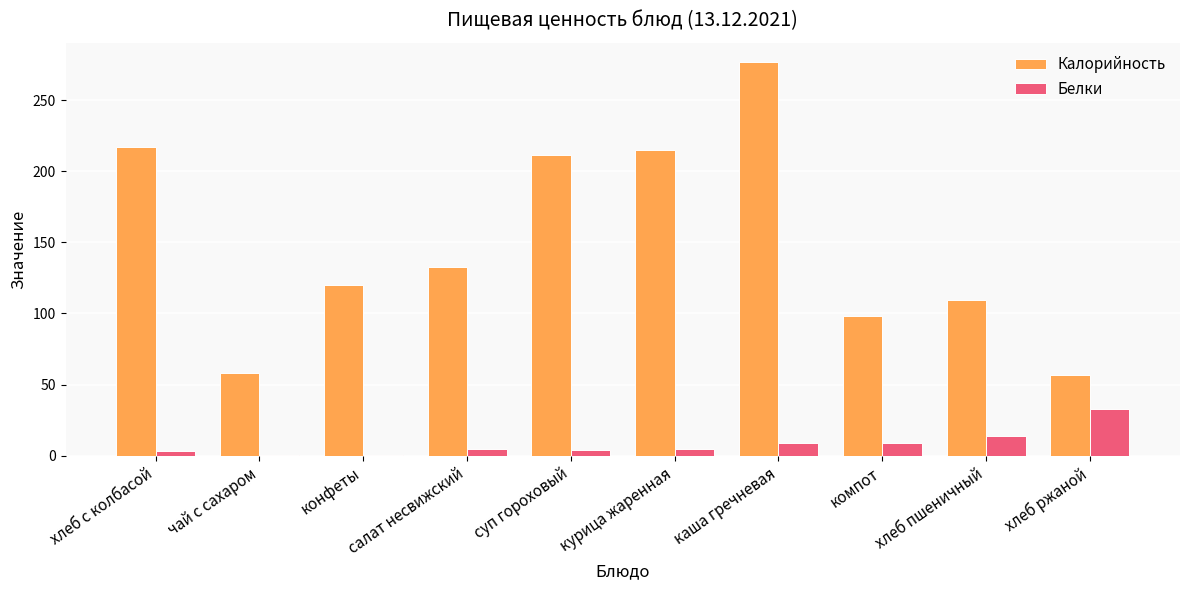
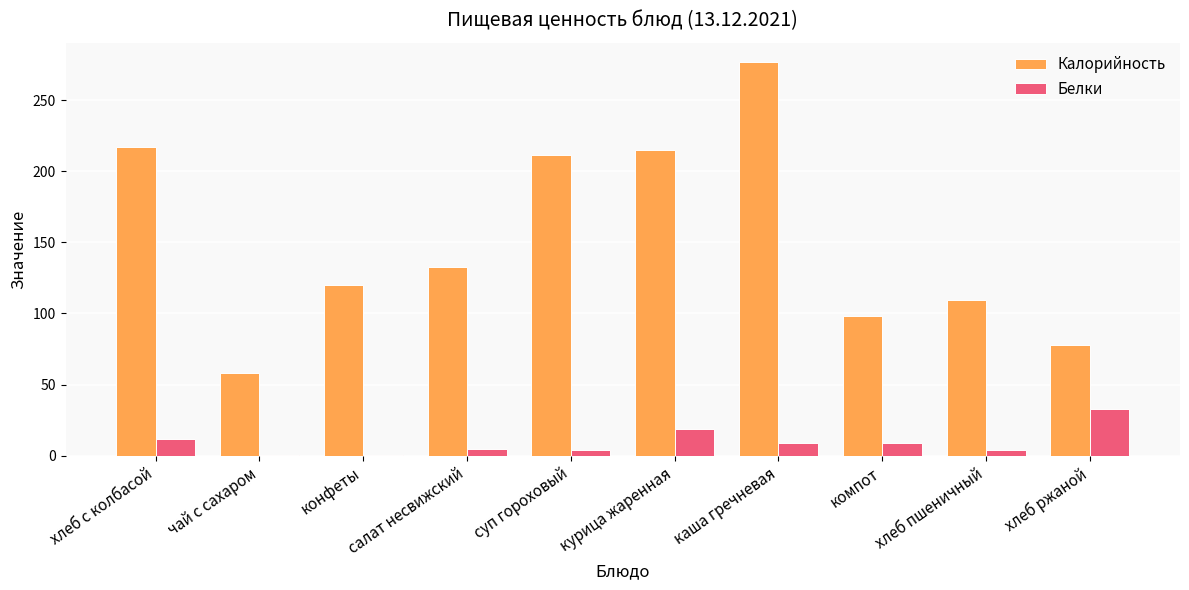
Белки, хлеб с колбасой: 3 -> 12
Белки, курица жаренная: 5 -> 19
Белки, хлеб пшеничный: 14 -> 4
Калорийность, хлеб ржаной: 56 -> 78
